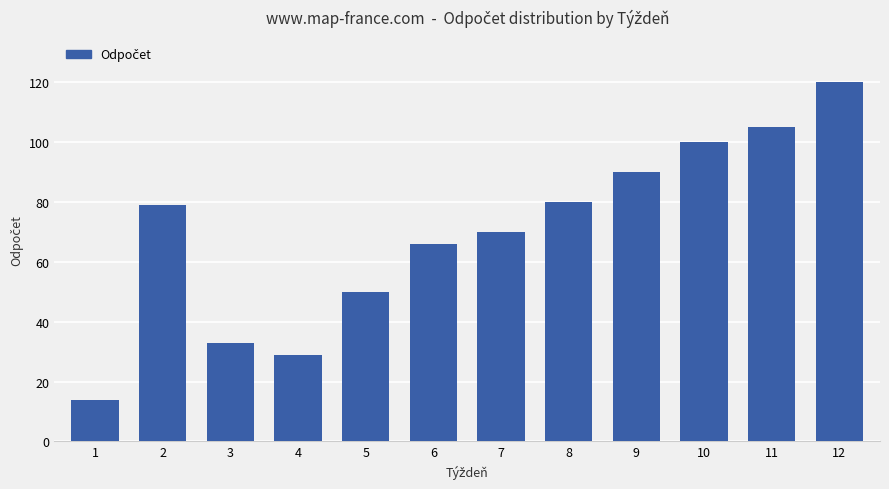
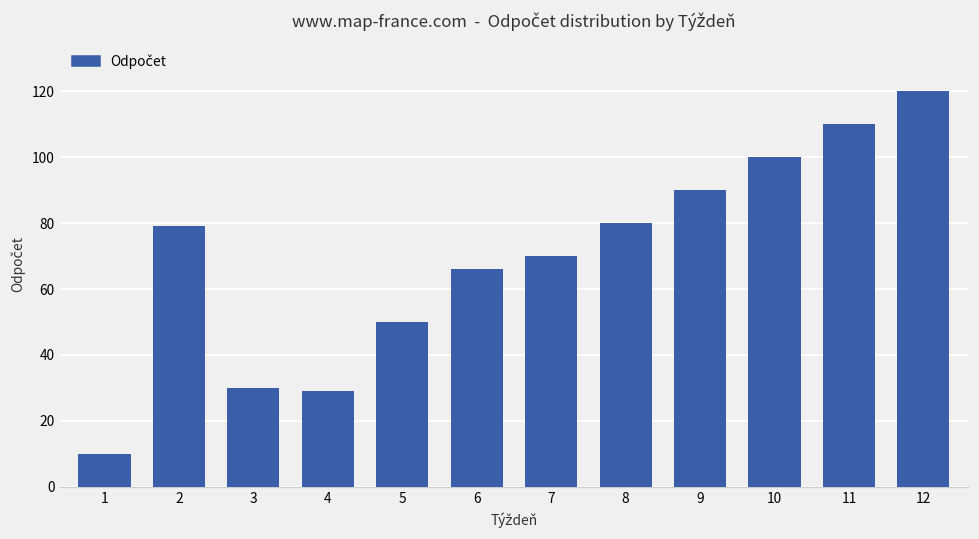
1: 14 -> 10
3: 33 -> 30
11: 105 -> 110
